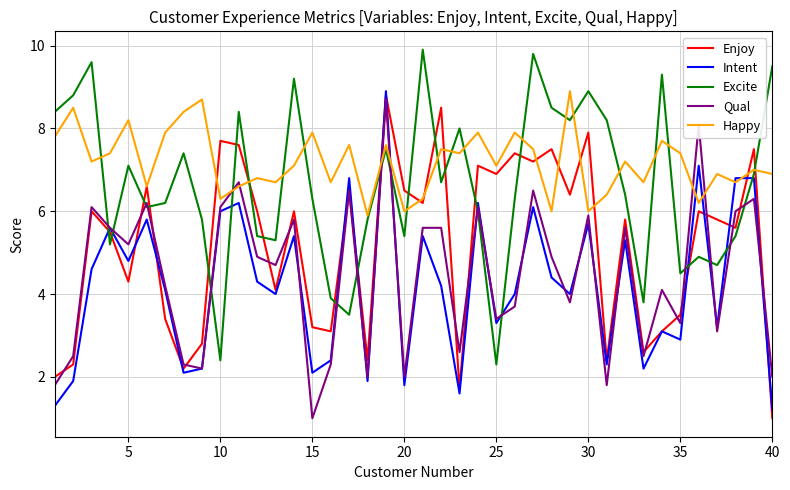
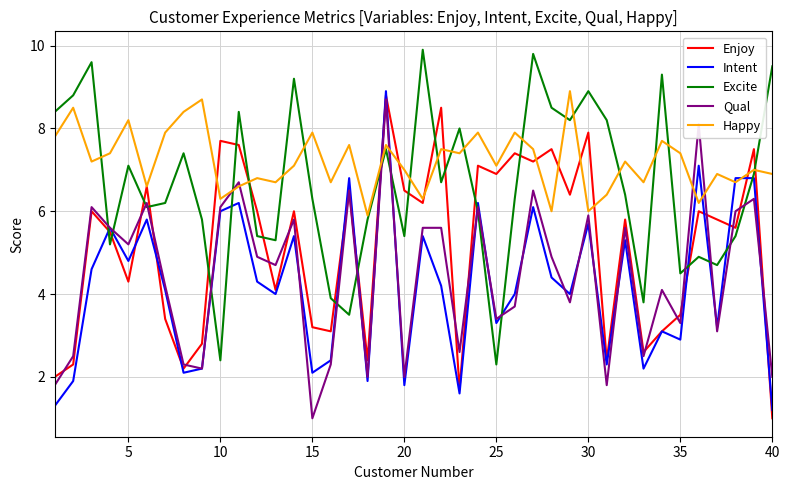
Happy, 20: 6 -> 7
